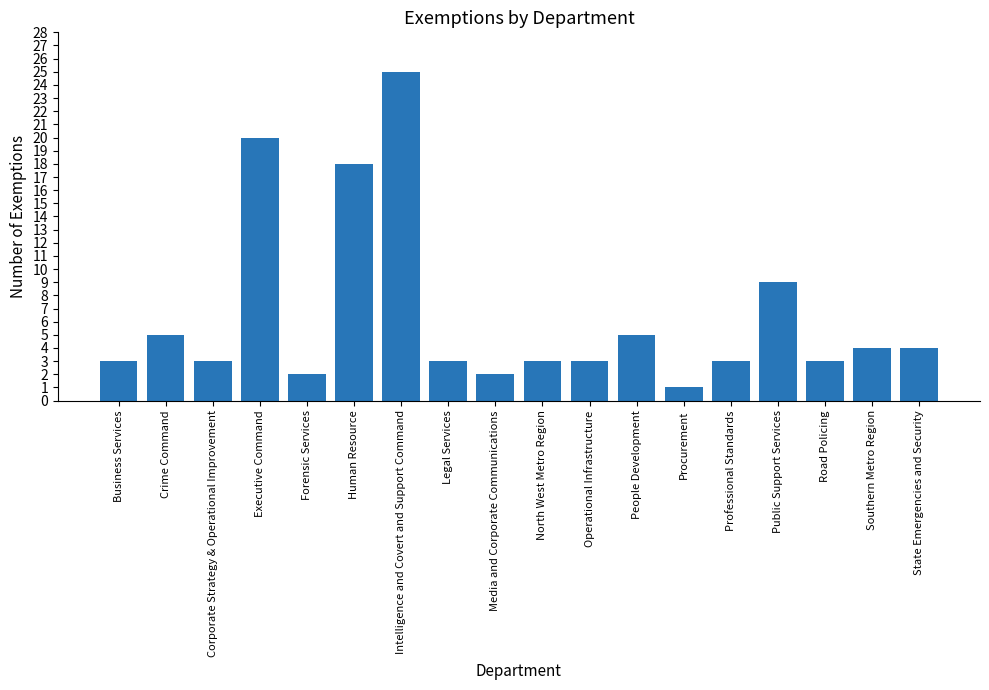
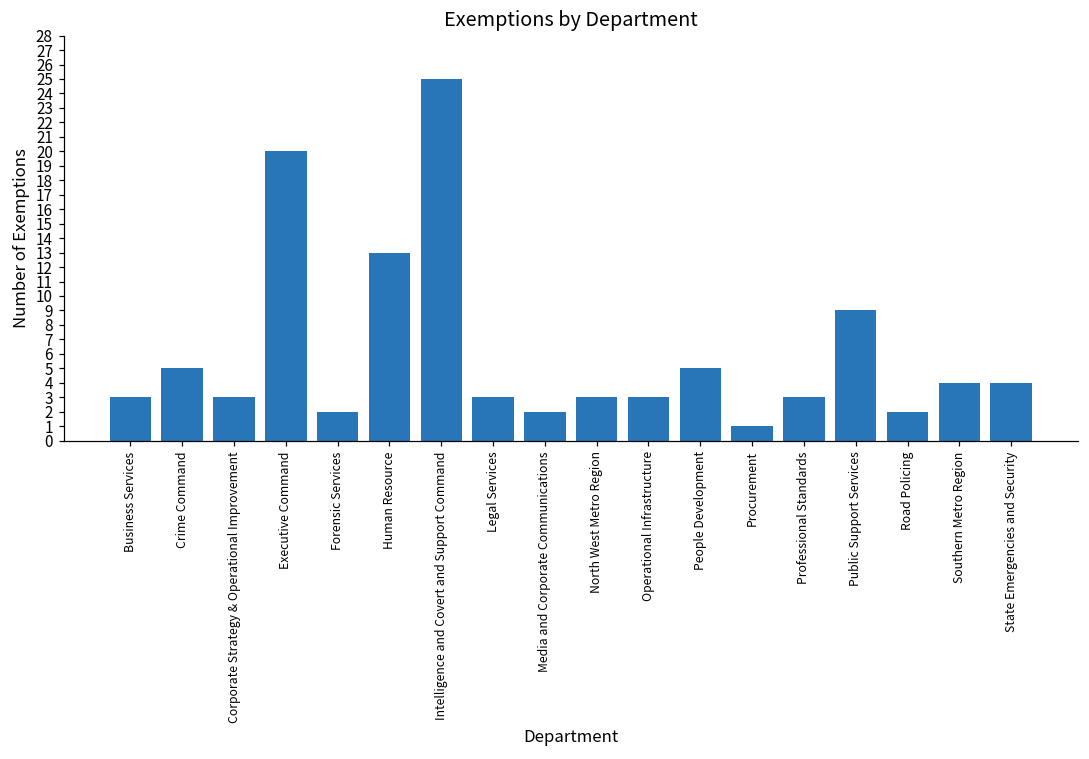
Human Resource: 18 -> 13
Road Policing: 3 -> 2
